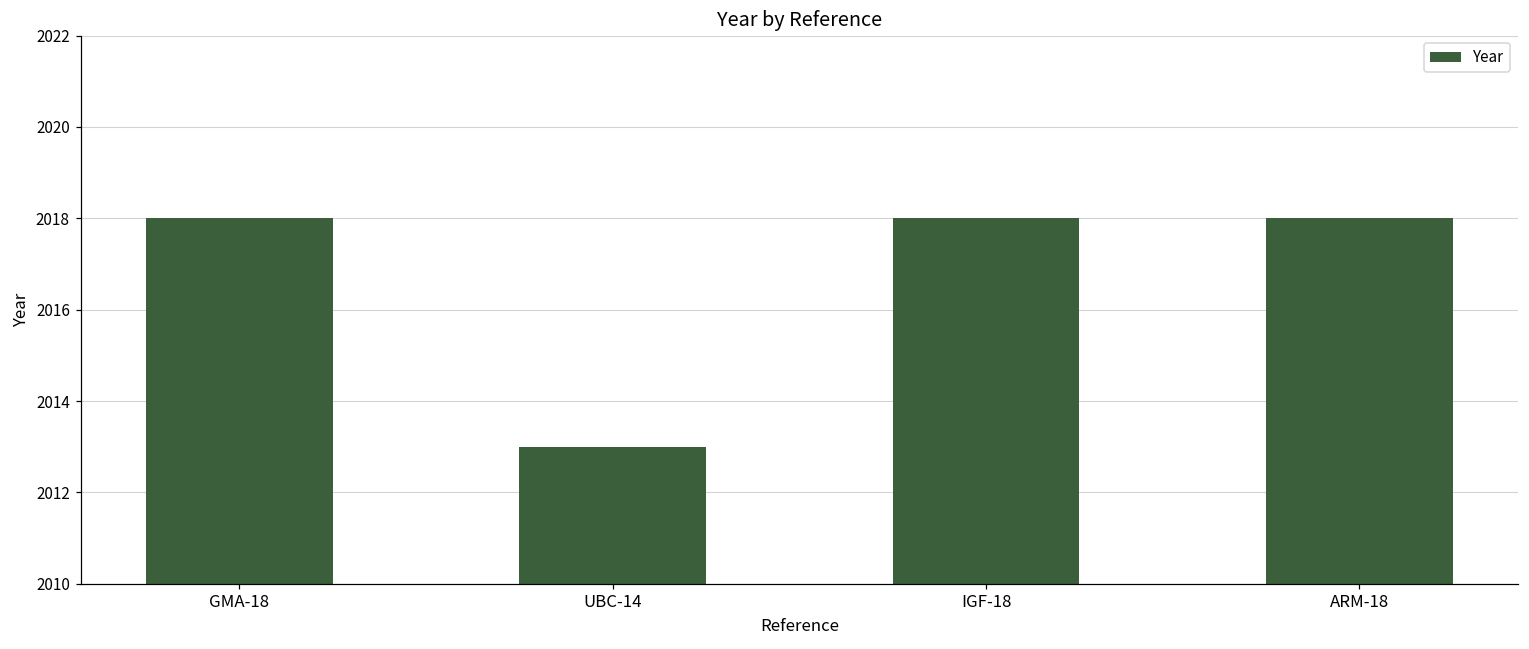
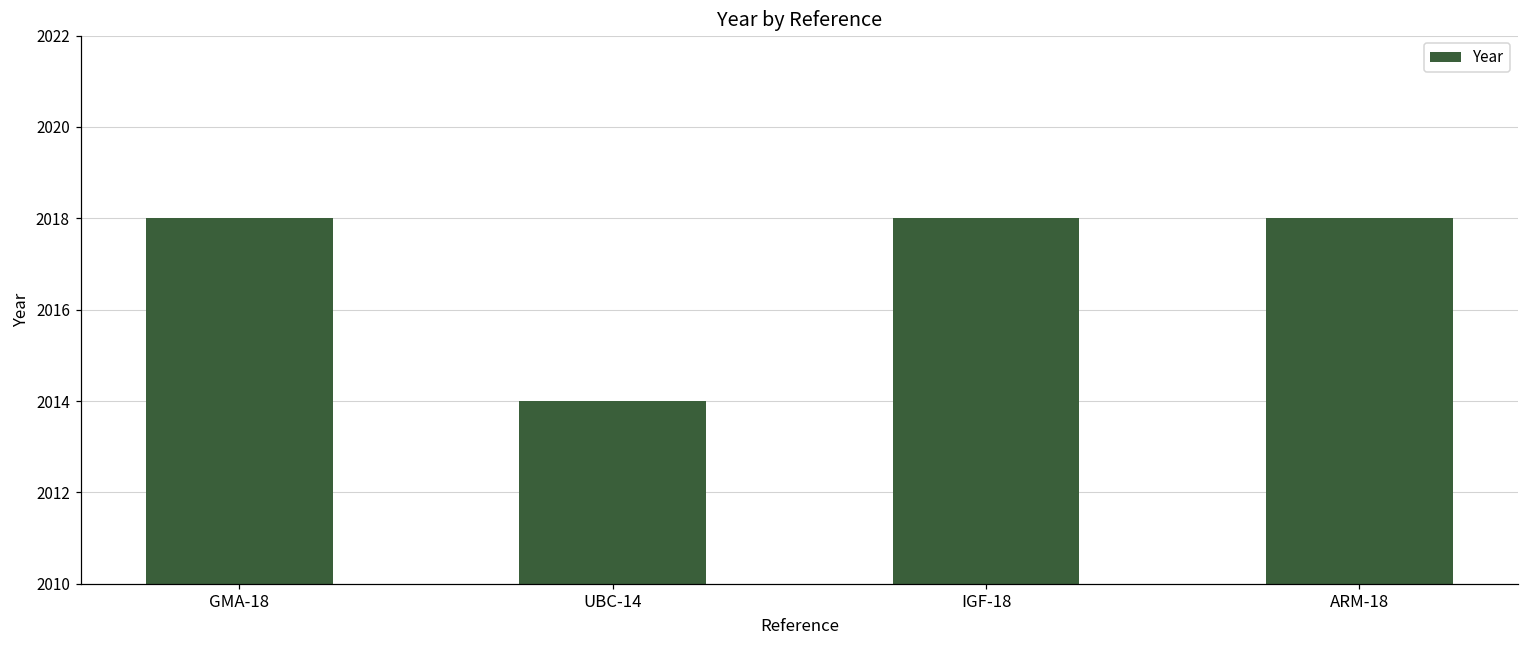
UBC-14: 2013 -> 2014
